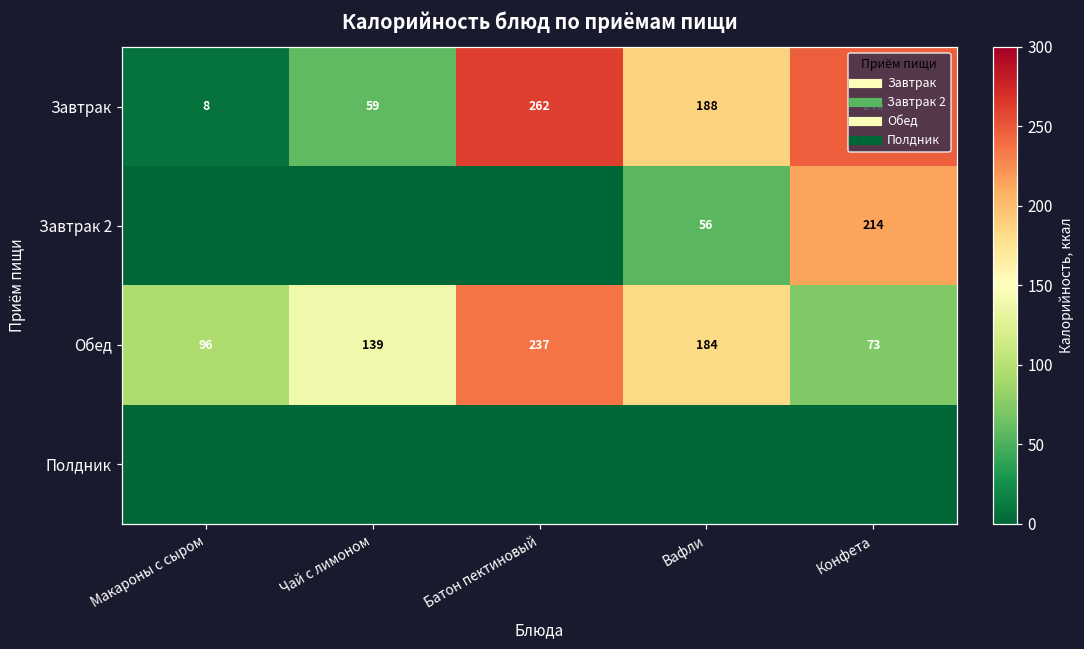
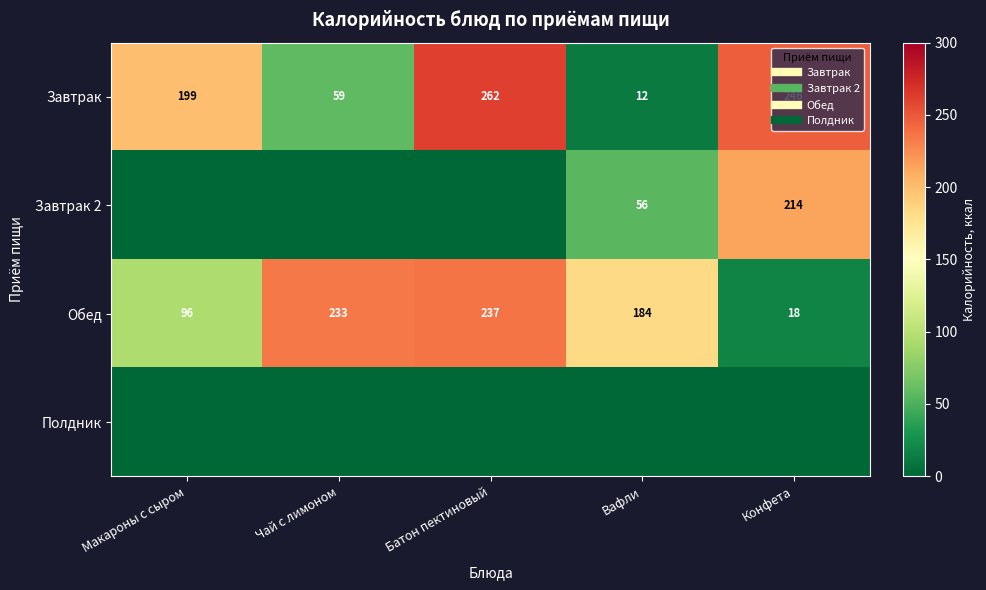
Завтрак, Макароны с сыром: 8 -> 199
Завтрак, Вафли: 188 -> 12
Обед, Чай с лимоном: 139 -> 233
Обед, Конфета: 73 -> 18
